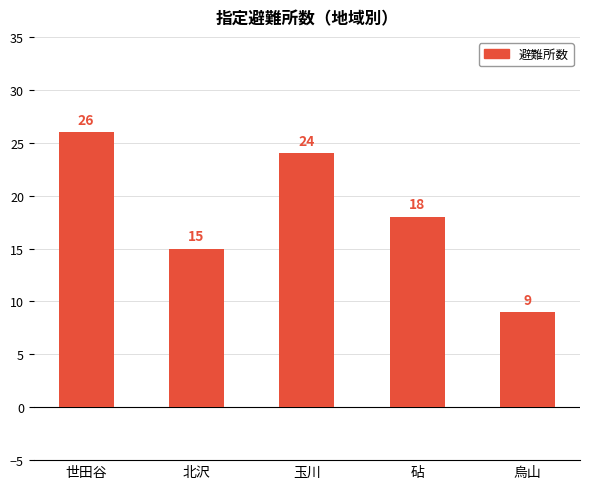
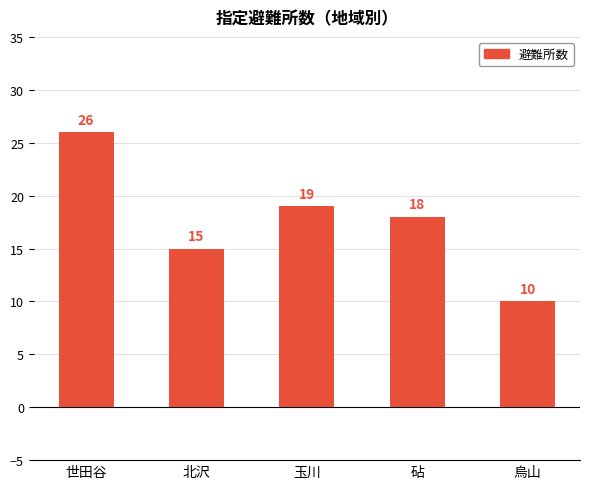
玉川: 24 -> 19
烏山: 9 -> 10
